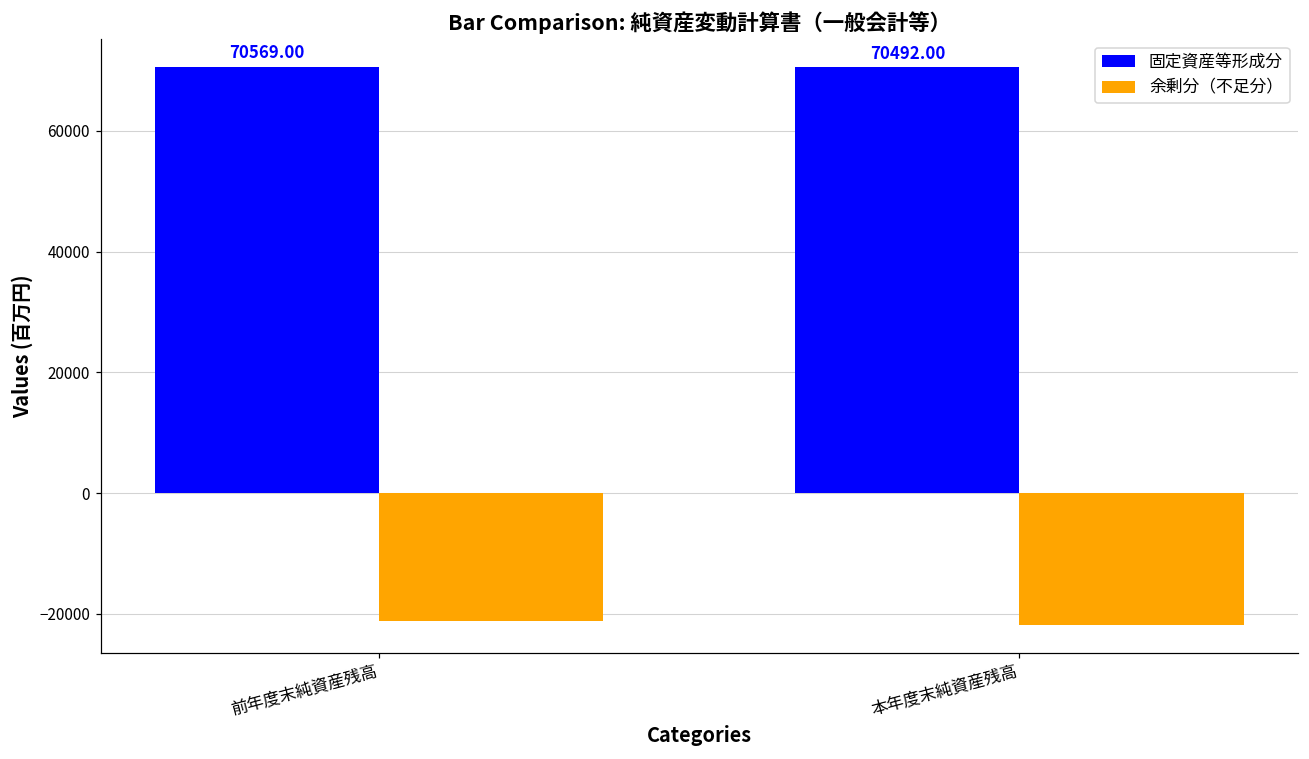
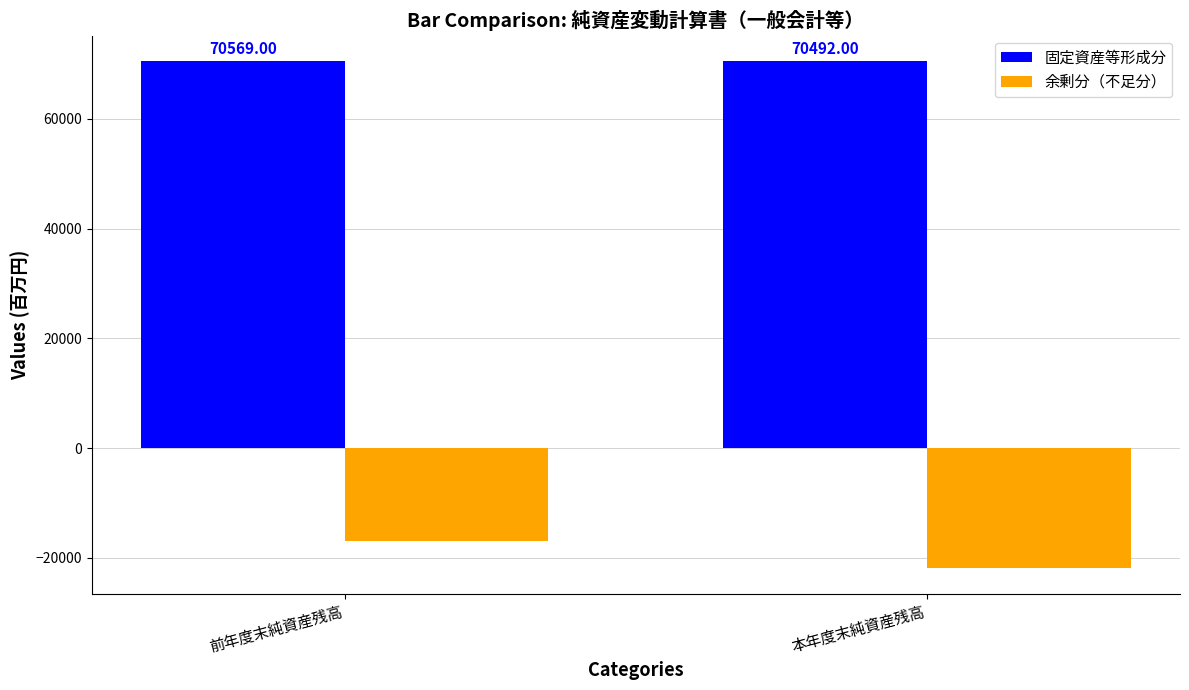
余剰分（不足分）, 前年度末純資産残高: -21000 -> -17000
